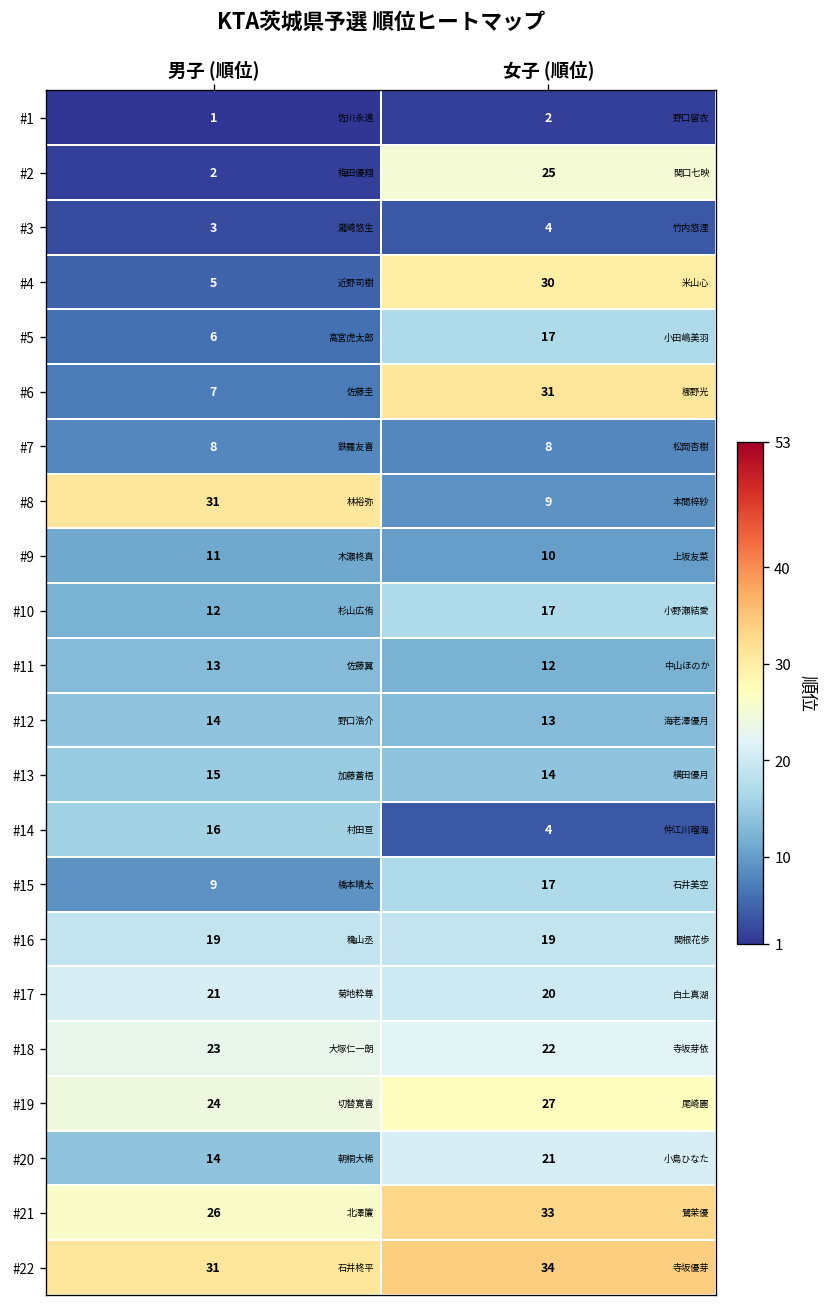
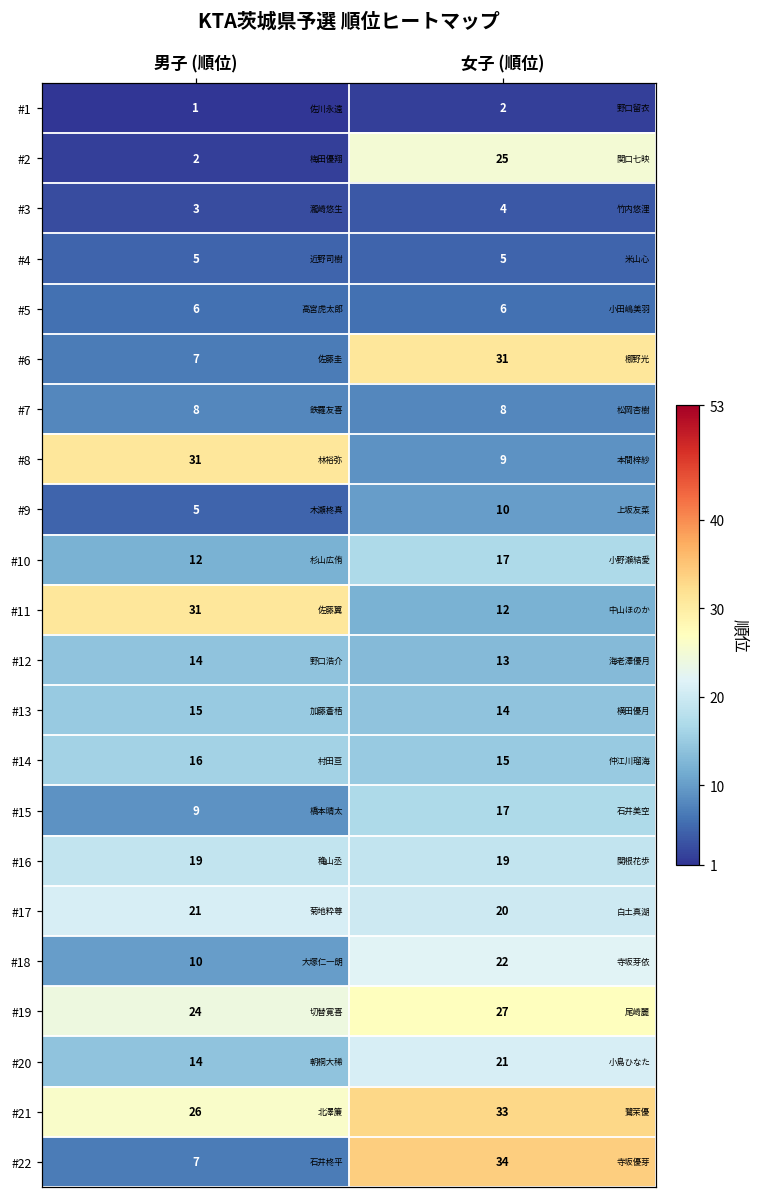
#4, 女子 (順位): 30 -> 5
#5, 女子 (順位): 17 -> 6
#9, 男子 (順位): 11 -> 5
#11, 男子 (順位): 13 -> 31
#14, 女子 (順位): 4 -> 15
#18, 男子 (順位): 23 -> 10
#22, 男子 (順位): 31 -> 7
